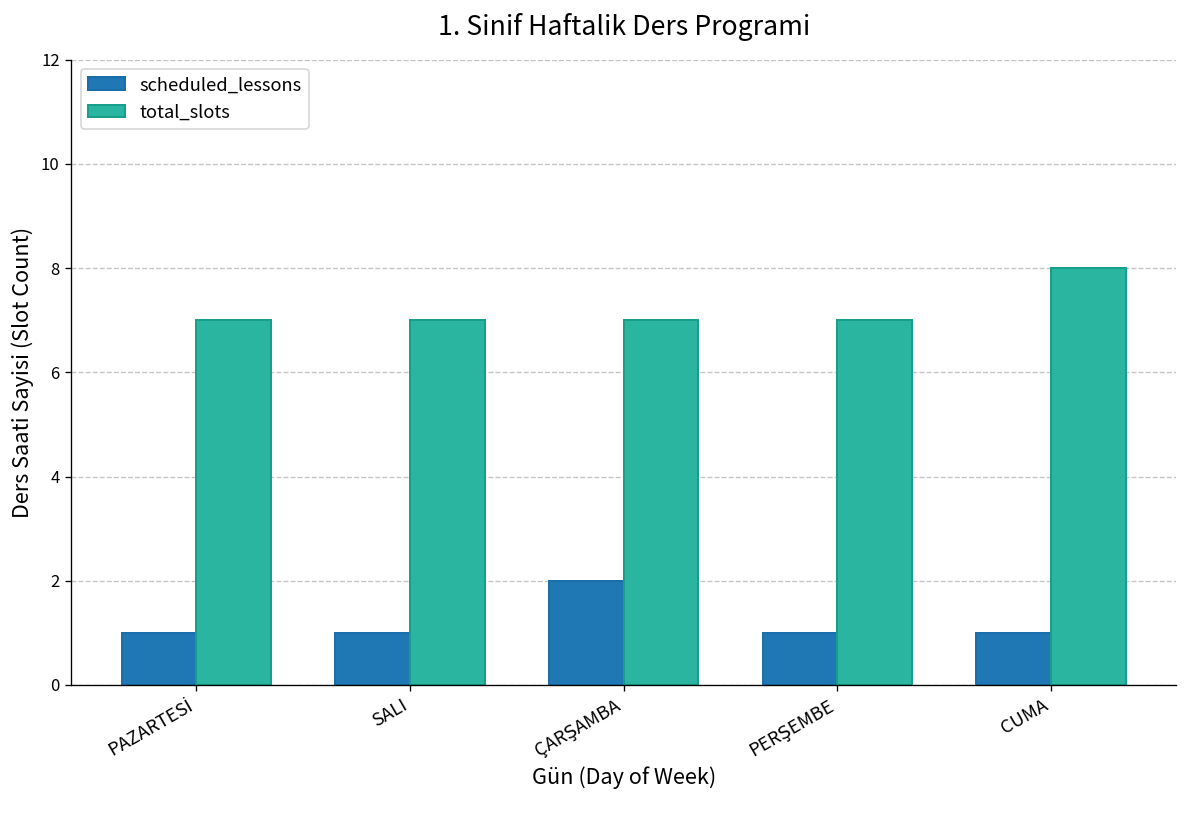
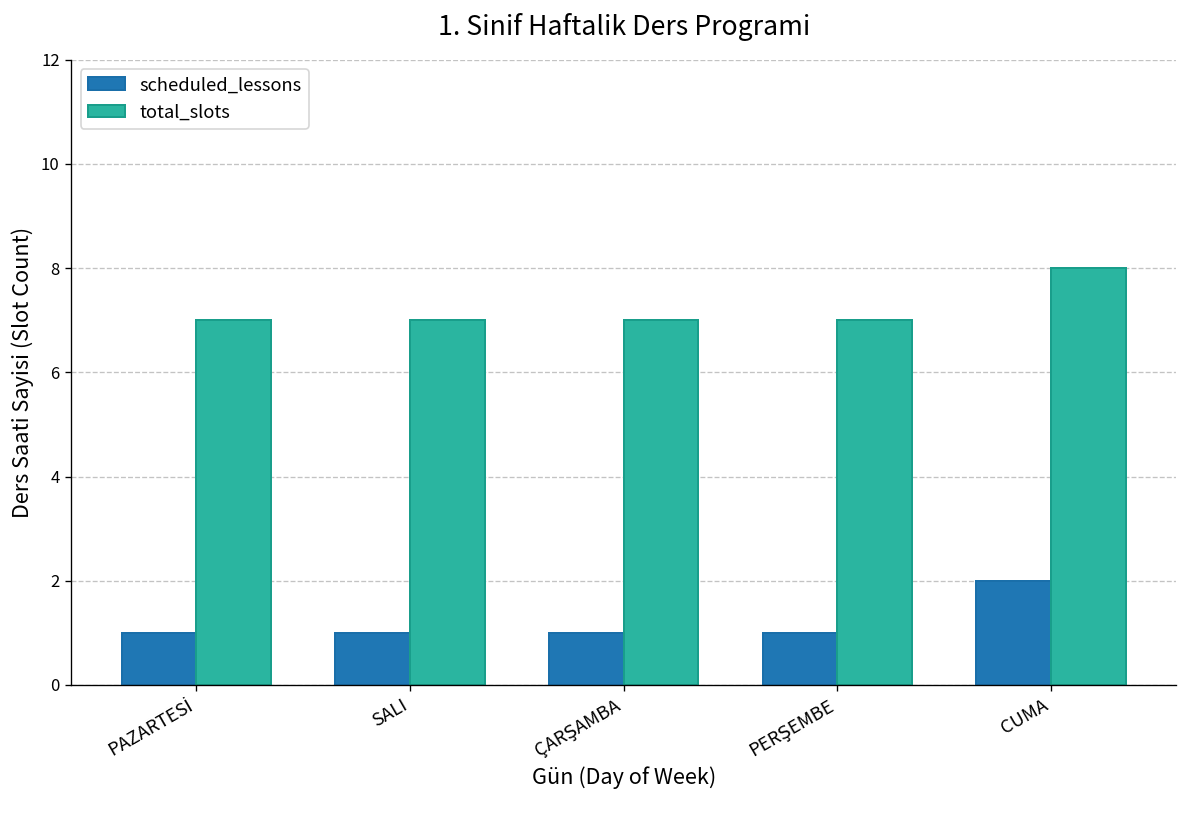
scheduled_lessons, ÇARŞAMBA: 2 -> 1
scheduled_lessons, CUMA: 1 -> 2
